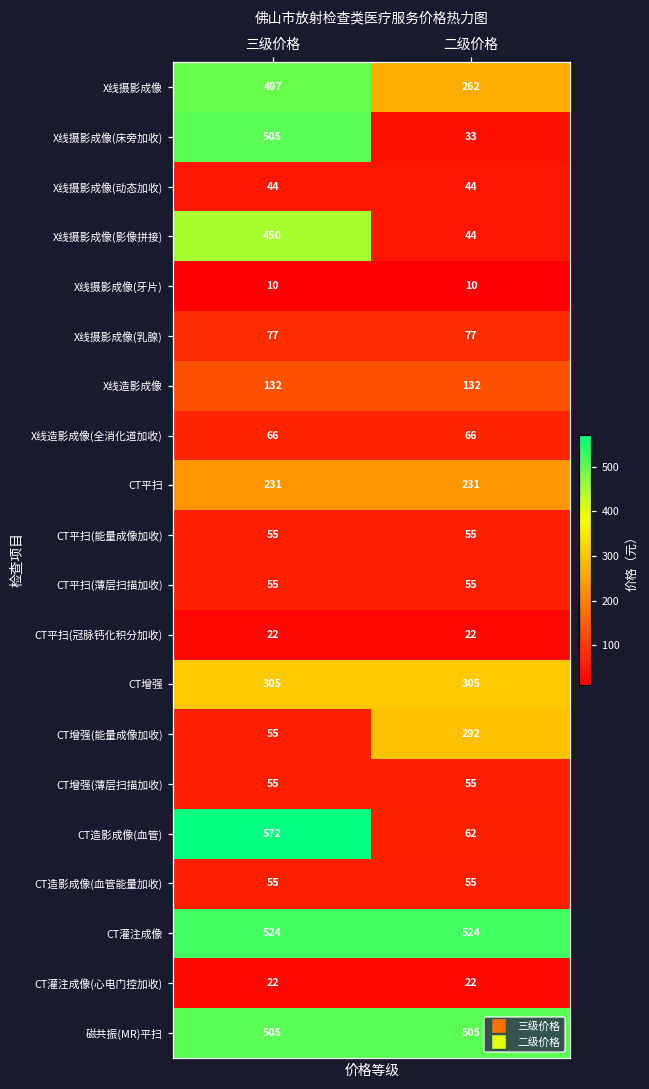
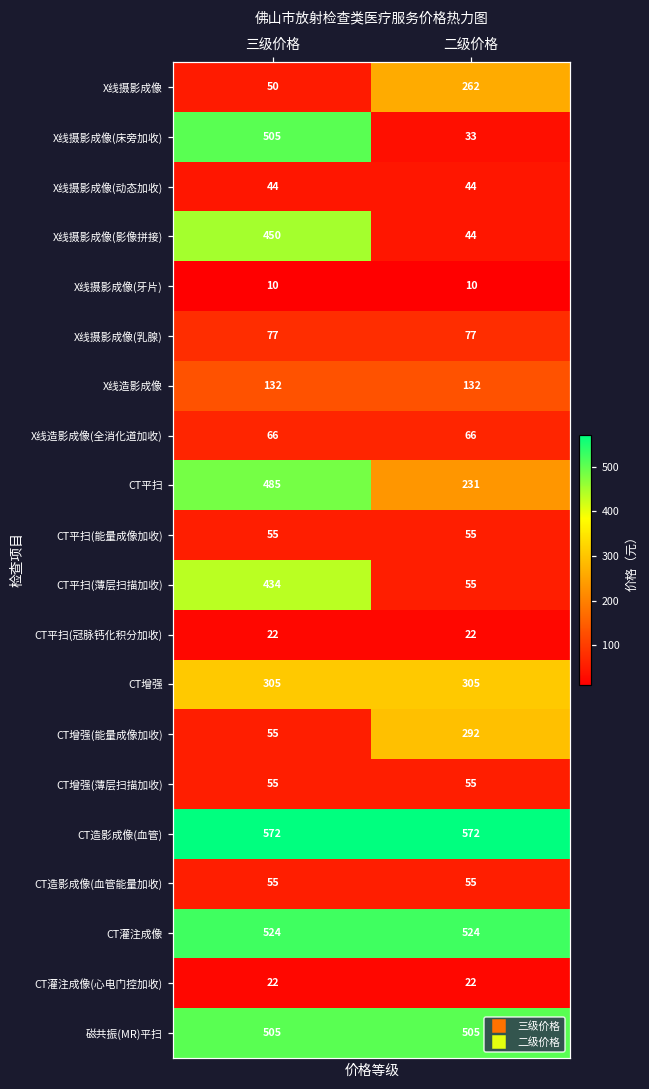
X线摄影成像, 三级价格: 497 -> 50
CT平扫, 三级价格: 231 -> 485
CT平扫(薄层扫描加收), 三级价格: 55 -> 434
CT造影成像(血管), 二级价格: 62 -> 572
